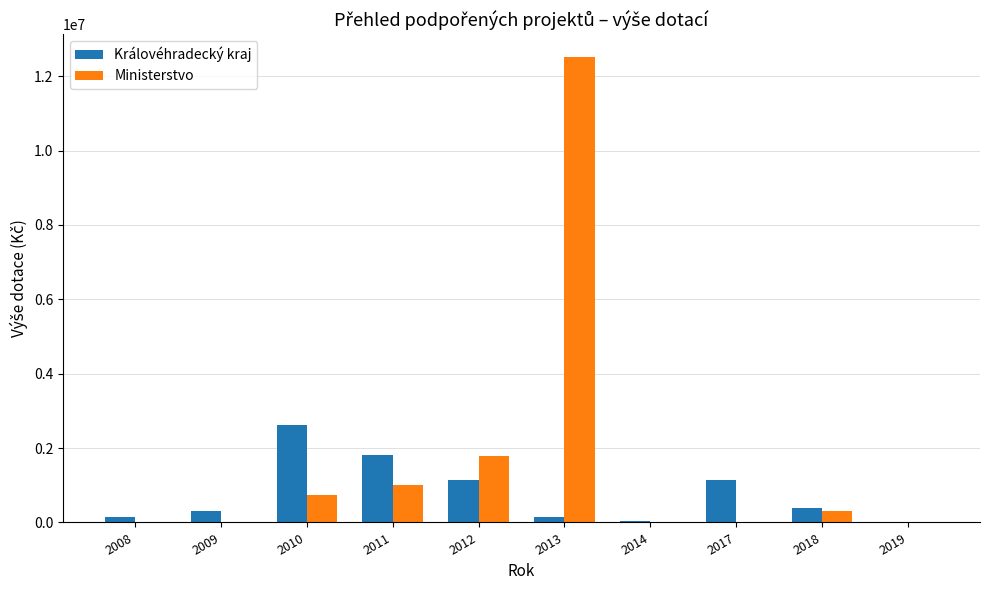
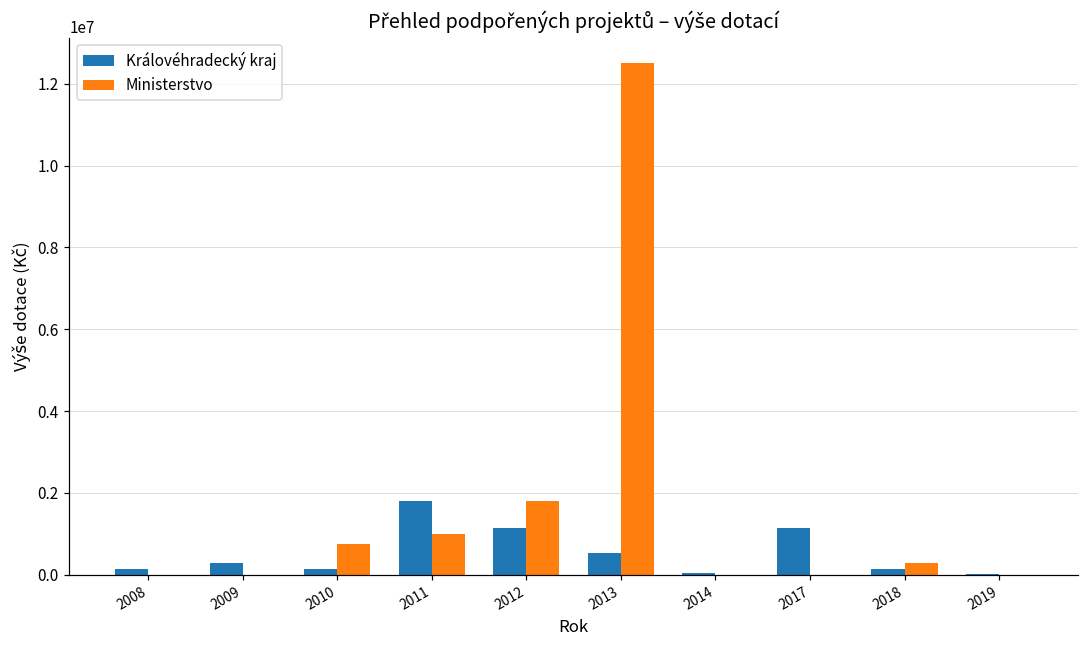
Královéhradecký kraj, 2010: 2600000 -> 100000
Královéhradecký kraj, 2013: 100000 -> 500000
Královéhradecký kraj, 2018: 400000 -> 100000
